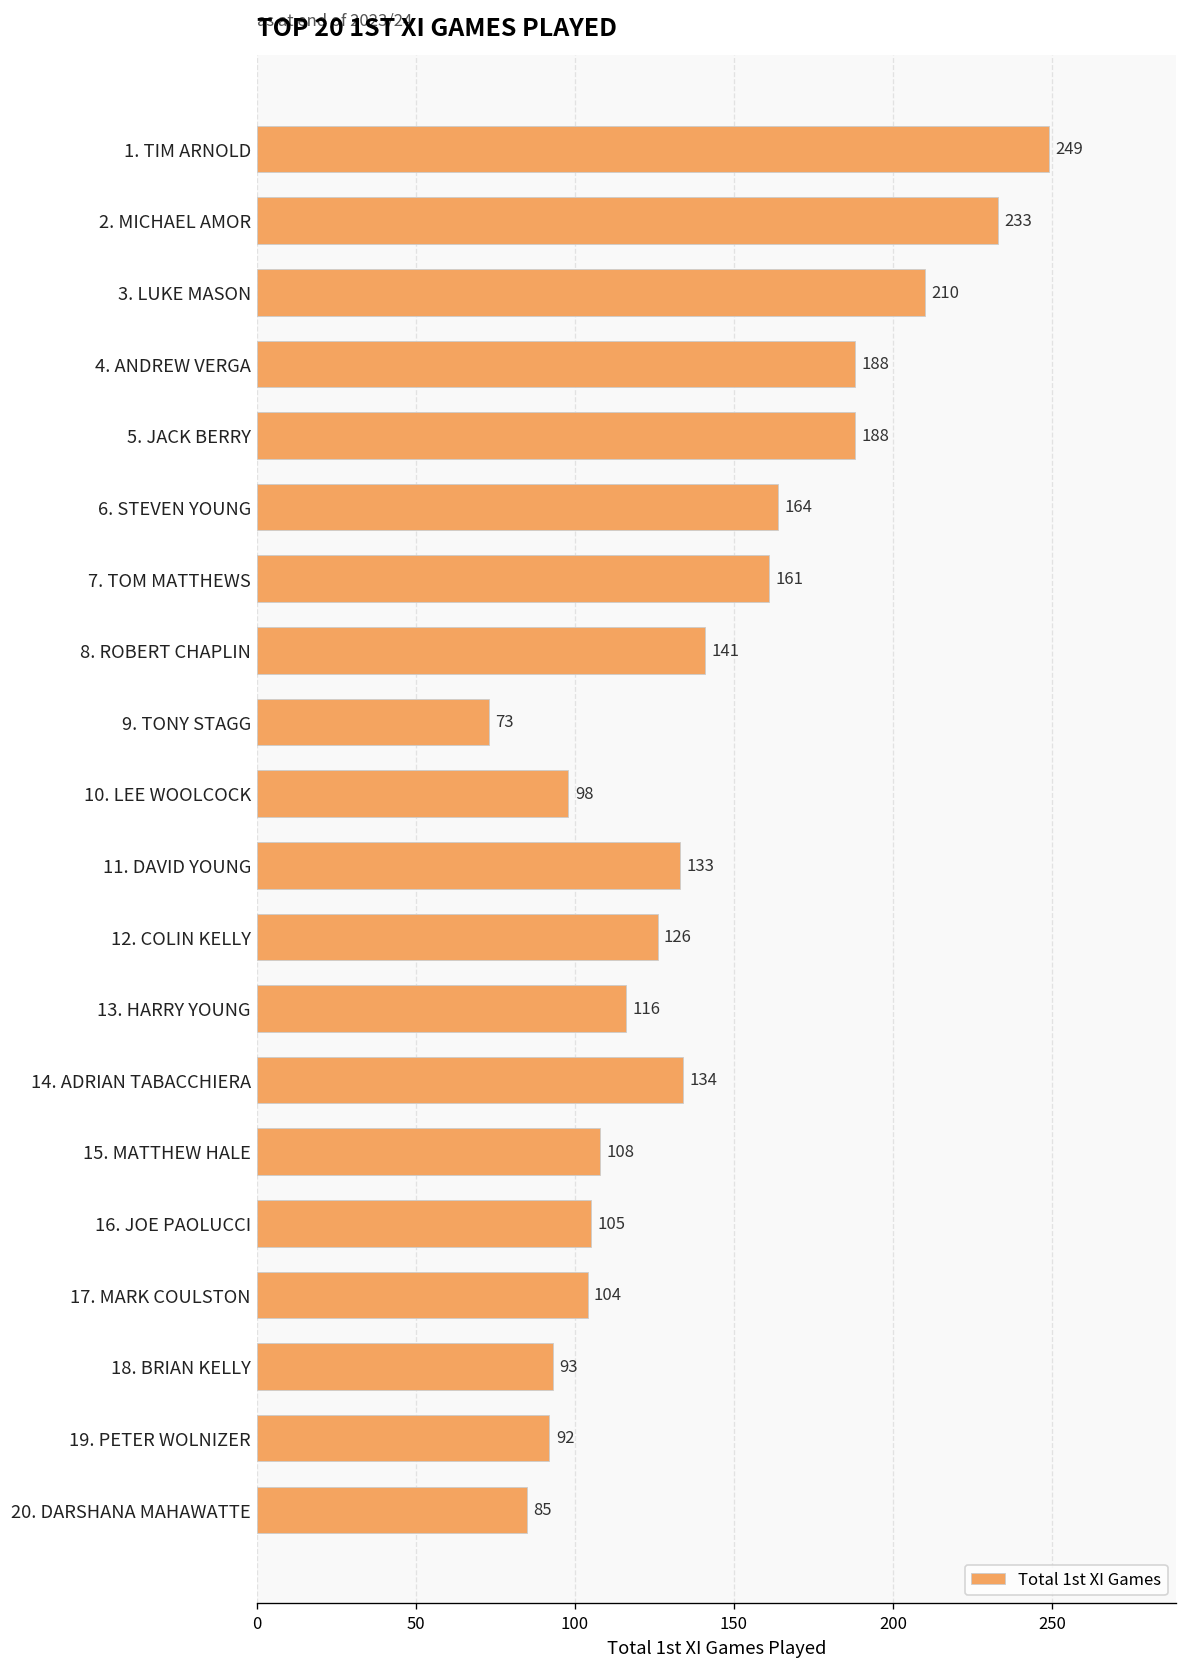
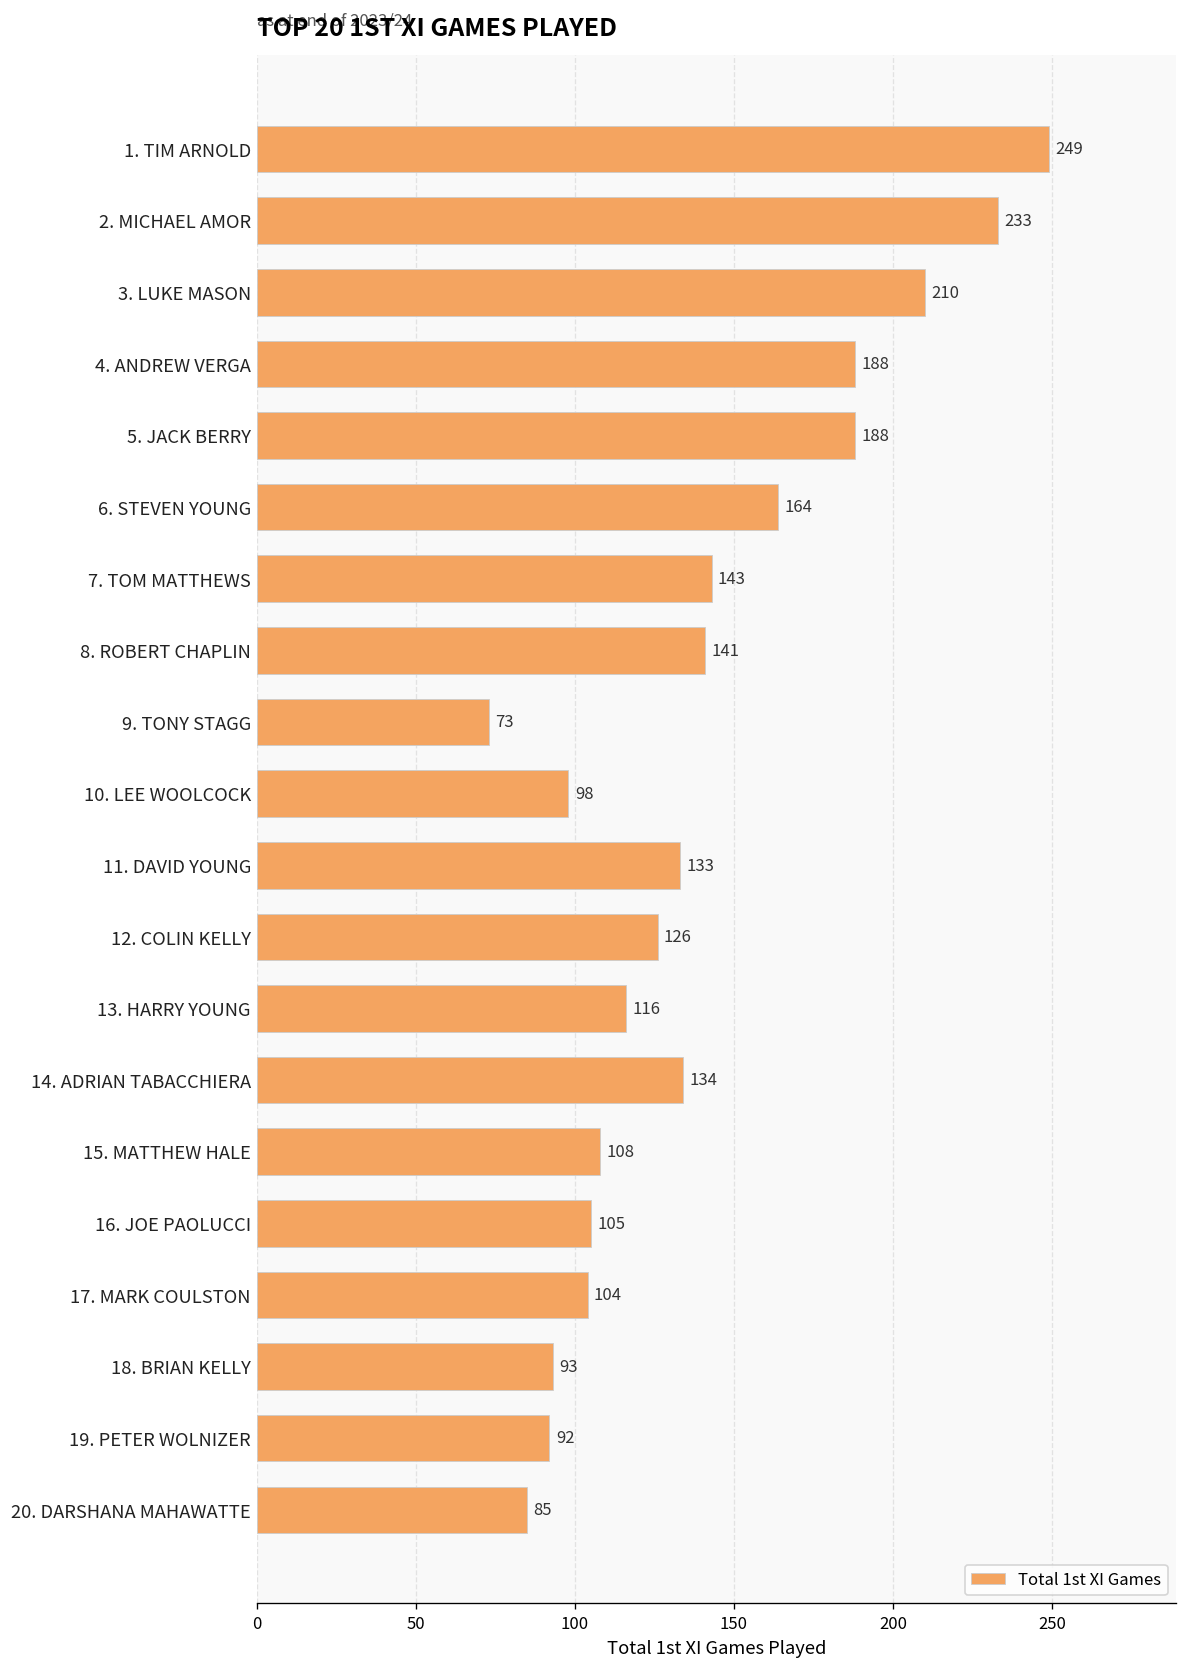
7. TOM MATTHEWS: 161 -> 143
